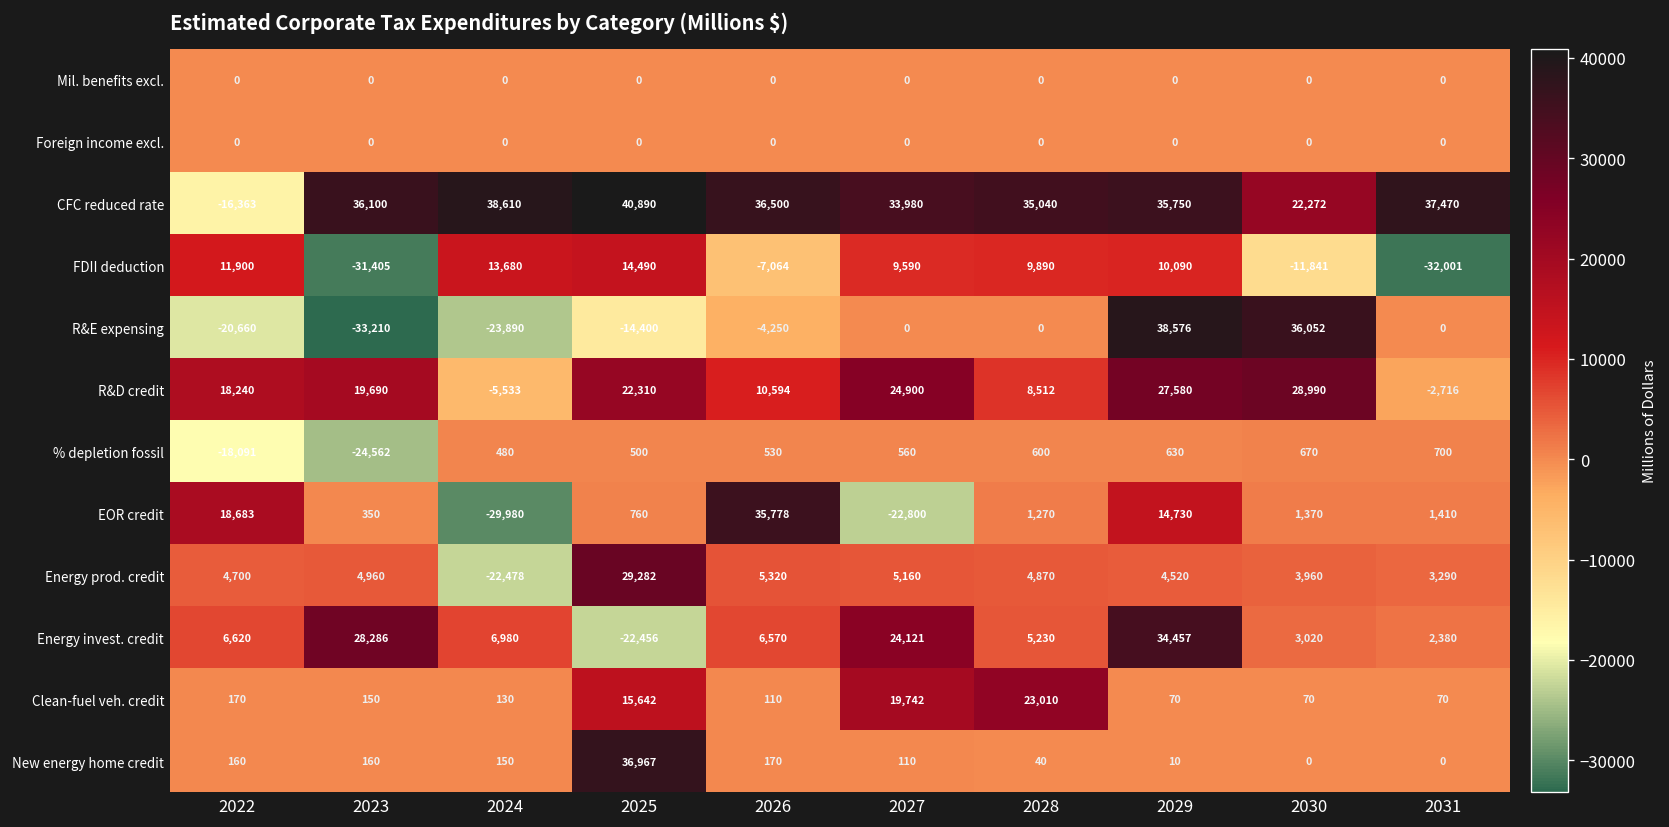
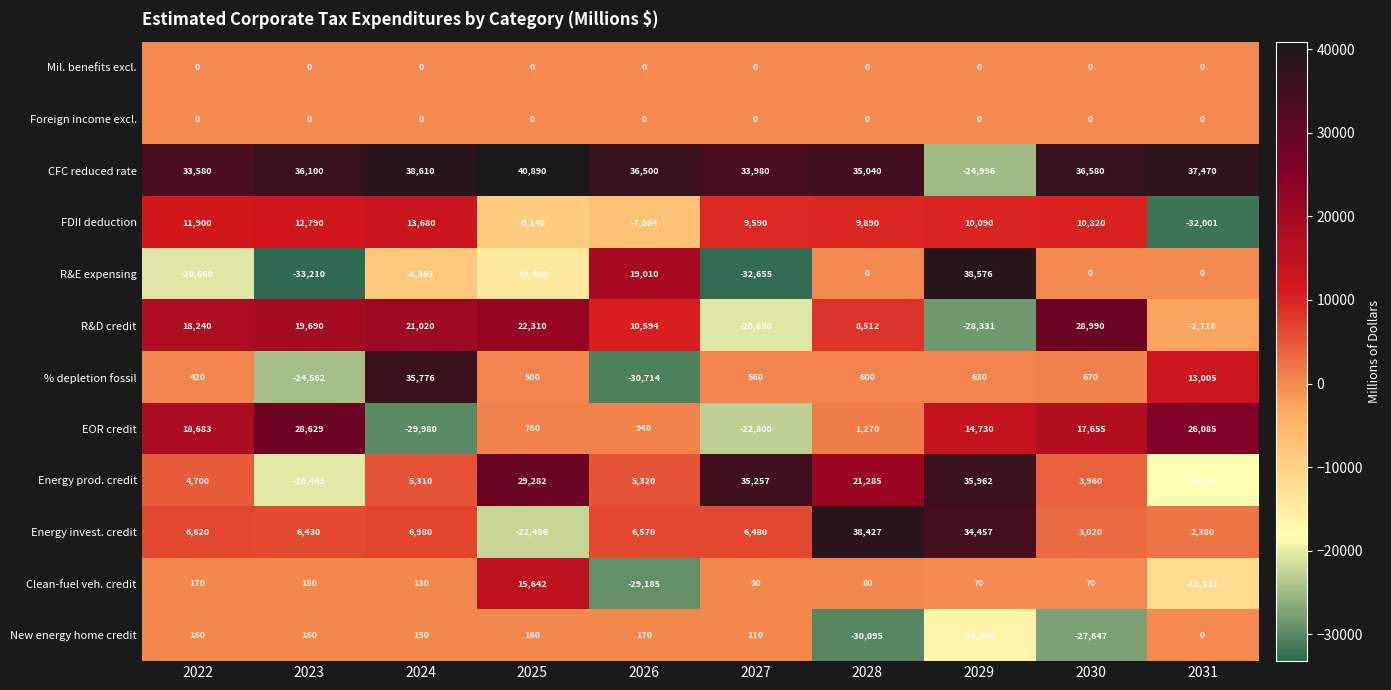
CFC reduced rate, 2022: -16,363 -> 33,580
CFC reduced rate, 2029: 35,750 -> -24,996
CFC reduced rate, 2030: 22,272 -> 36,580
FDII deduction, 2023: -31,405 -> 12,790
FDII deduction, 2025: 14,490 -> -9,148
FDII deduction, 2030: -11,841 -> 10,320
R&E expensing, 2024: -23,890 -> -8,363
R&E expensing, 2026: -4,250 -> 19,010
R&E expensing, 2027: 0 -> -32,655
R&E expensing, 2030: 36,052 -> 0
R&D credit, 2024: -5,533 -> 21,020
R&D credit, 2027: 24,900 -> -20,630
R&D credit, 2029: 27,580 -> -28,331
% depletion fossil, 2022: -18,091 -> 420
% depletion fossil, 2024: 480 -> 35,776
% depletion fossil, 2026: 530 -> -30,714
% depletion fossil, 2031: 700 -> 13,005
EOR credit, 2023: 350 -> 28,629
EOR credit, 2026: 35,778 -> 940
EOR credit, 2030: 1,370 -> 17,655
EOR credit, 2031: 1,410 -> 26,085
Energy prod. credit, 2023: 4,960 -> -20,443
Energy prod. credit, 2024: -22,478 -> 5,310
Energy prod. credit, 2027: 5,160 -> 35,257
Energy prod. credit, 2028: 4,870 -> 21,285
Energy prod. credit, 2029: 4,520 -> 35,962
Energy prod. credit, 2031: 3,290 -> -18,186
Energy invest. credit, 2023: 28,286 -> 6,430
Energy invest. credit, 2027: 24,121 -> 6,480
Energy invest. credit, 2028: 5,230 -> 38,427
Clean-fuel veh. credit, 2026: 110 -> -29,185
Clean-fuel veh. credit, 2027: 19,742 -> 90
Clean-fuel veh. credit, 2028: 23,010 -> 80
Clean-fuel veh. credit, 2031: 70 -> -12,131
New energy home credit, 2025: 36,967 -> 160
New energy home credit, 2028: 40 -> -30,095
New energy home credit, 2029: 10 -> -16,386
New energy home credit, 2030: 0 -> -27,647
